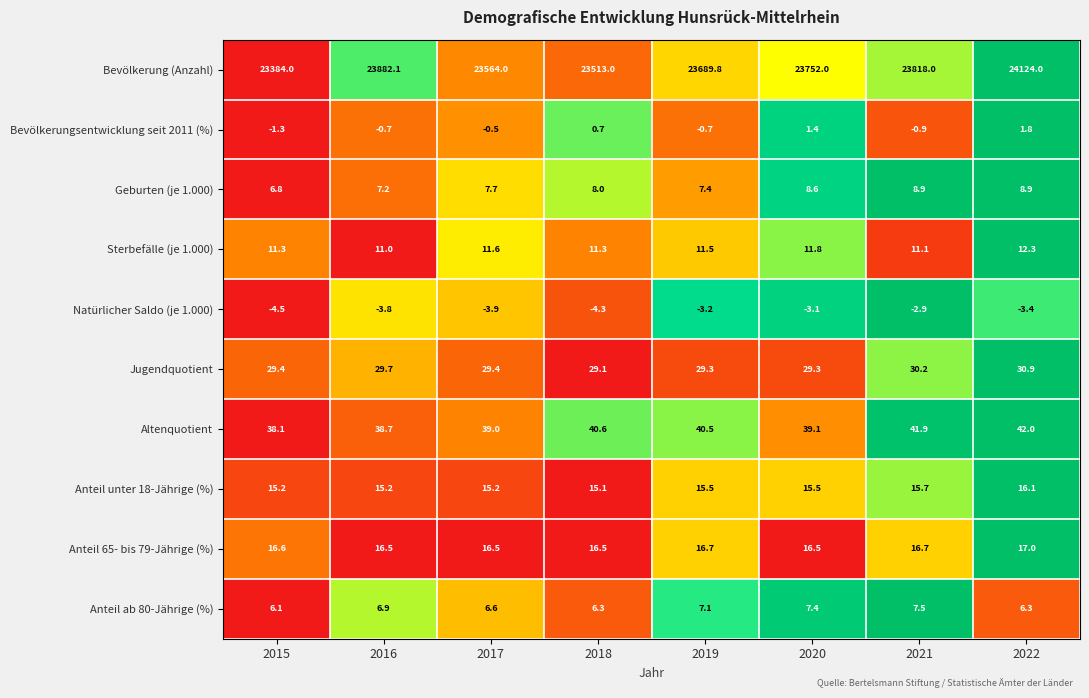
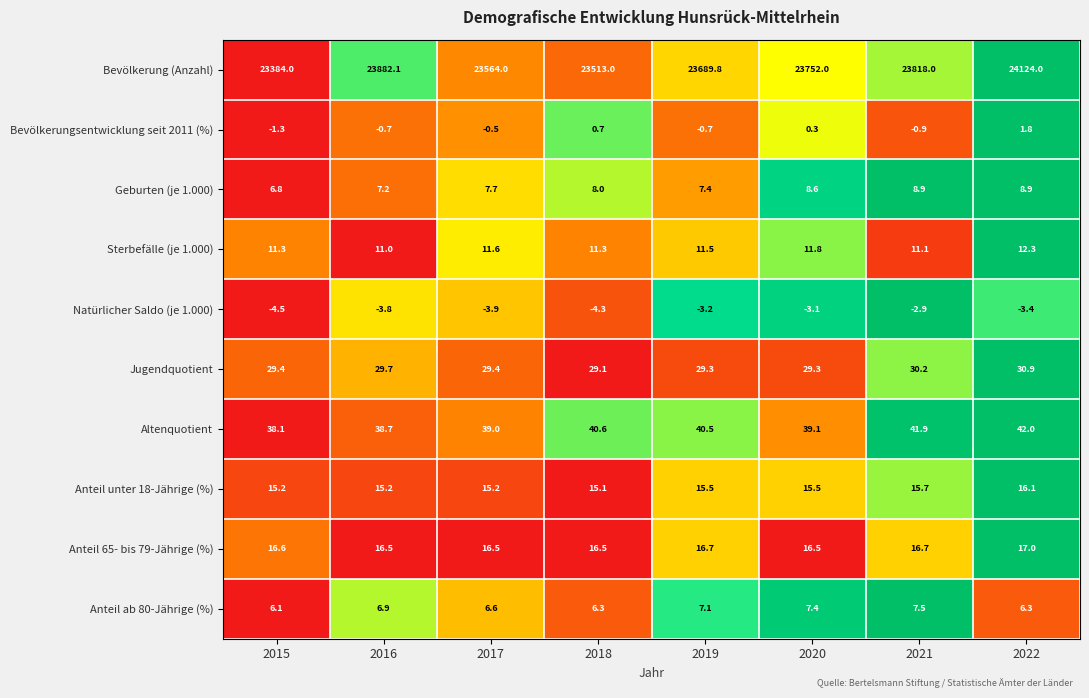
Bevölkerungsentwicklung seit 2011 (%), 2020: 1.4 -> 0.3
